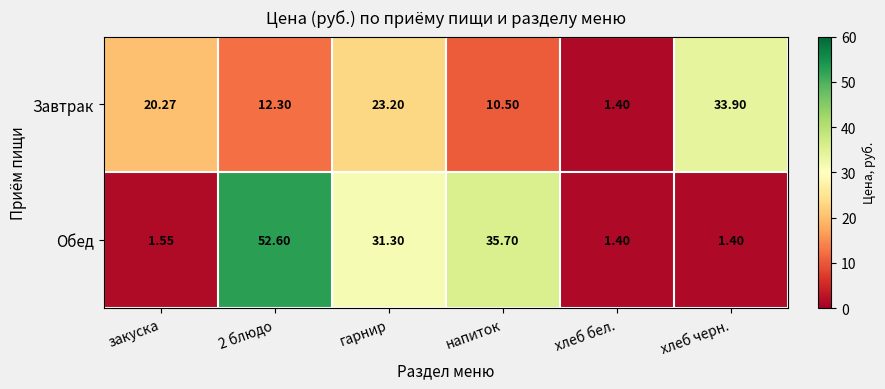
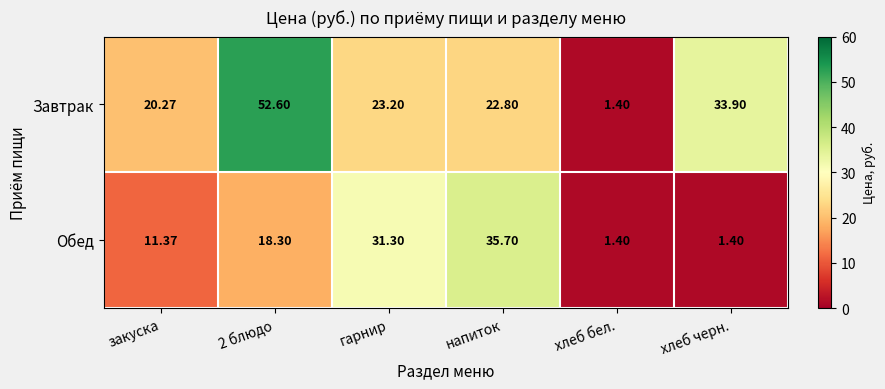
Завтрак, 2 блюдо: 12.30 -> 52.60
Завтрак, напиток: 10.50 -> 22.80
Обед, закуска: 1.55 -> 11.37
Обед, 2 блюдо: 52.60 -> 18.30
